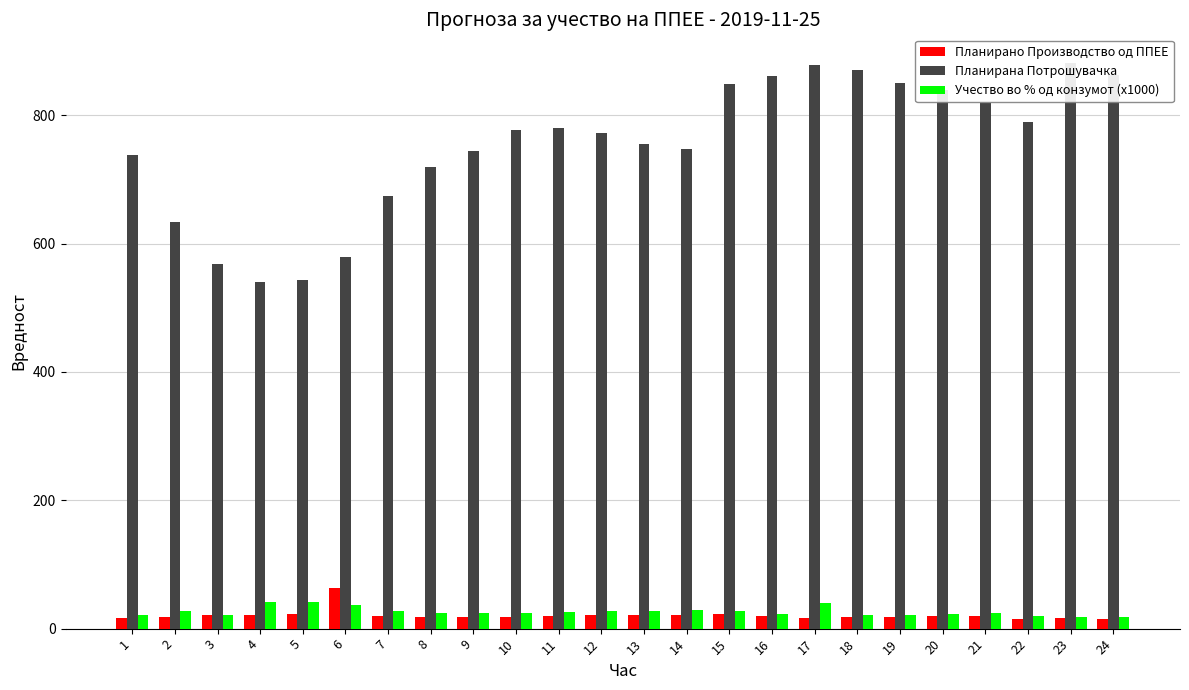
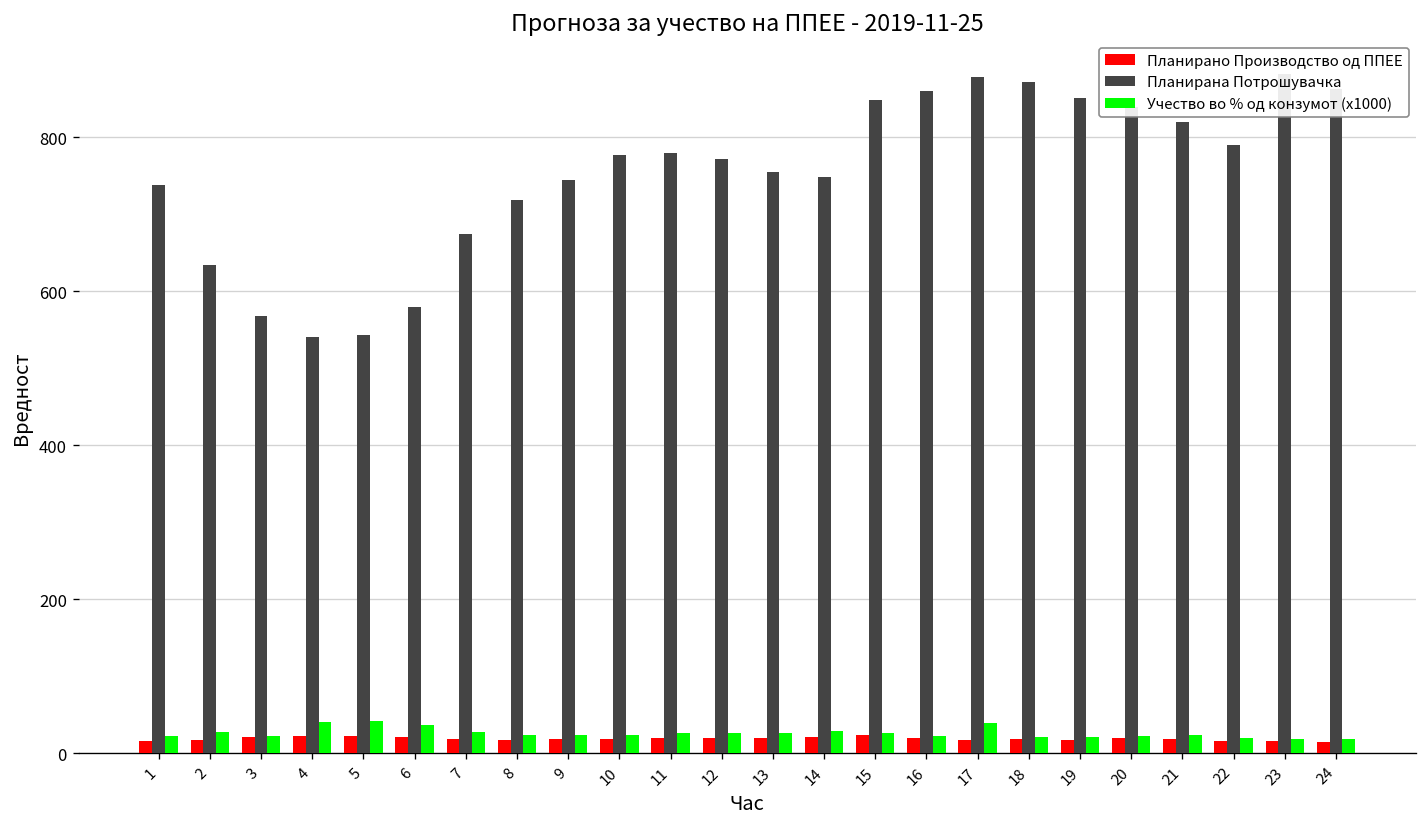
Планирано Производство од ППЕЕ, 6: 60 -> 20
